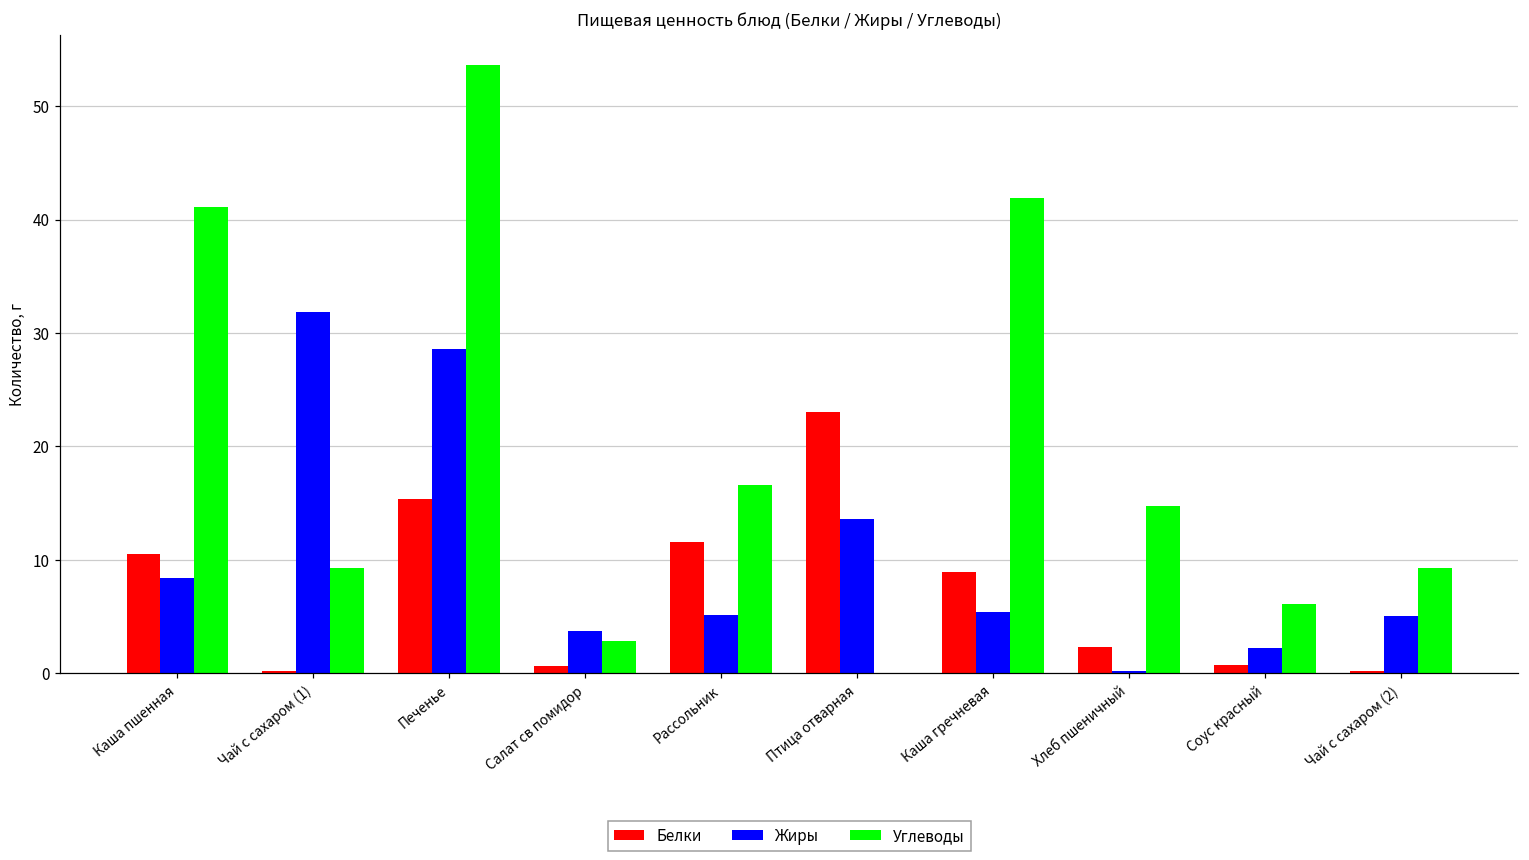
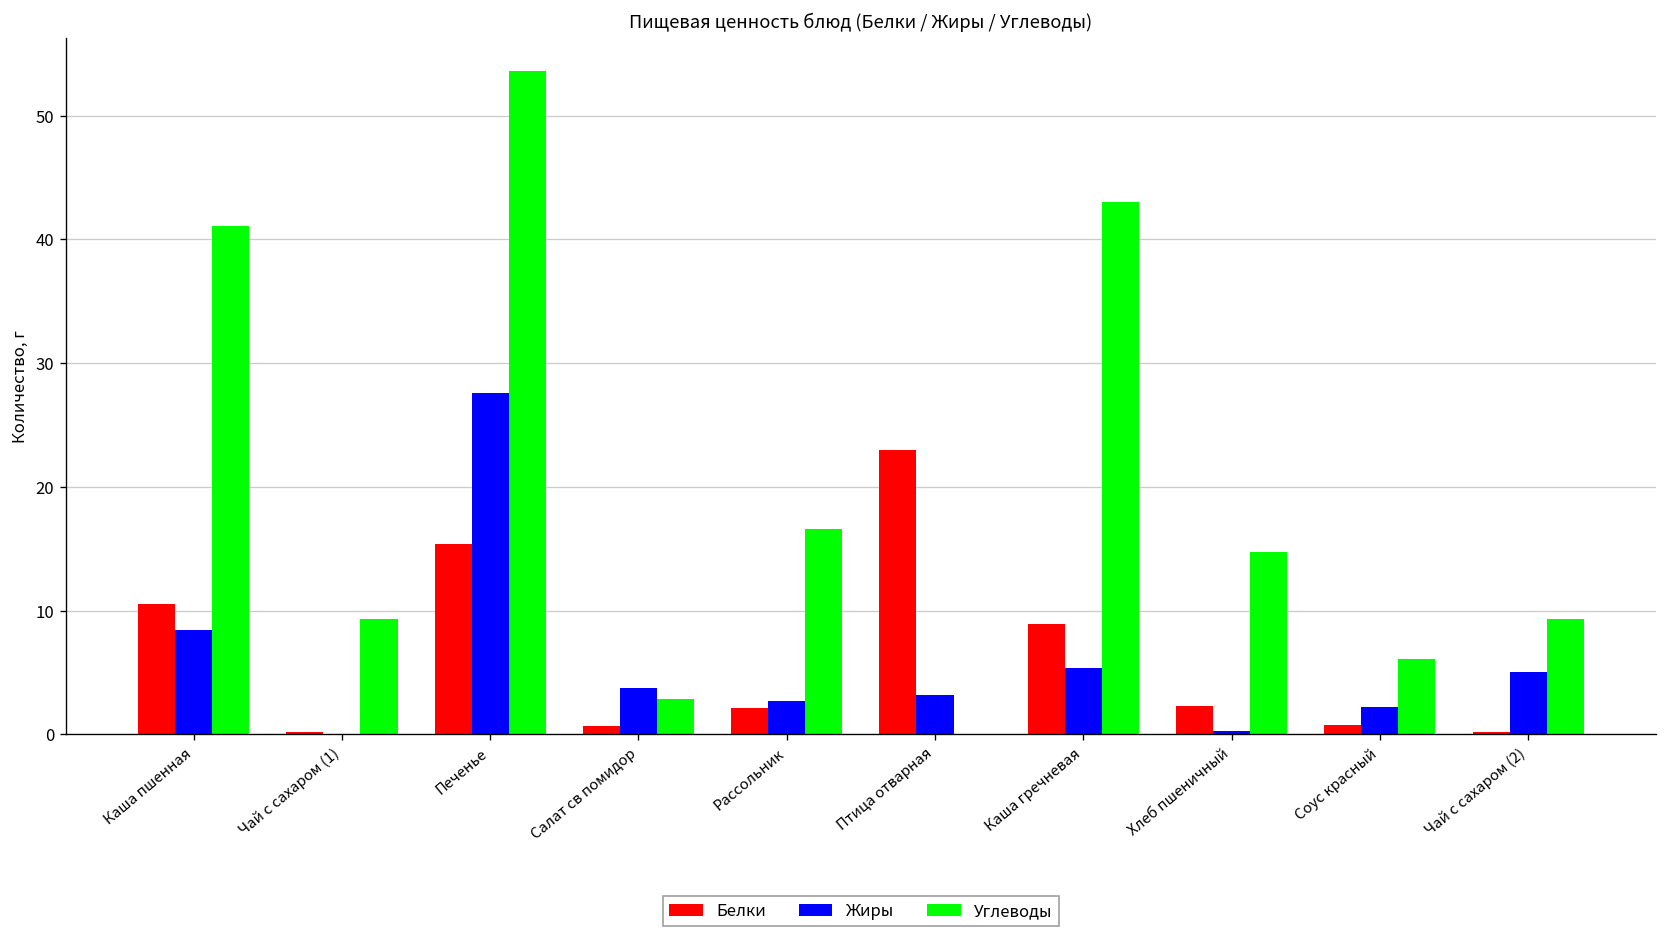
Жиры, Чай с сахаром (1): 31.9 -> 0.0
Жиры, Печенье: 28.6 -> 27.6
Белки, Рассольник: 11.6 -> 2.1
Жиры, Рассольник: 5.1 -> 2.7
Жиры, Птица отварная: 13.6 -> 3.2
Углеводы, Каша гречневая: 41.9 -> 43.0
